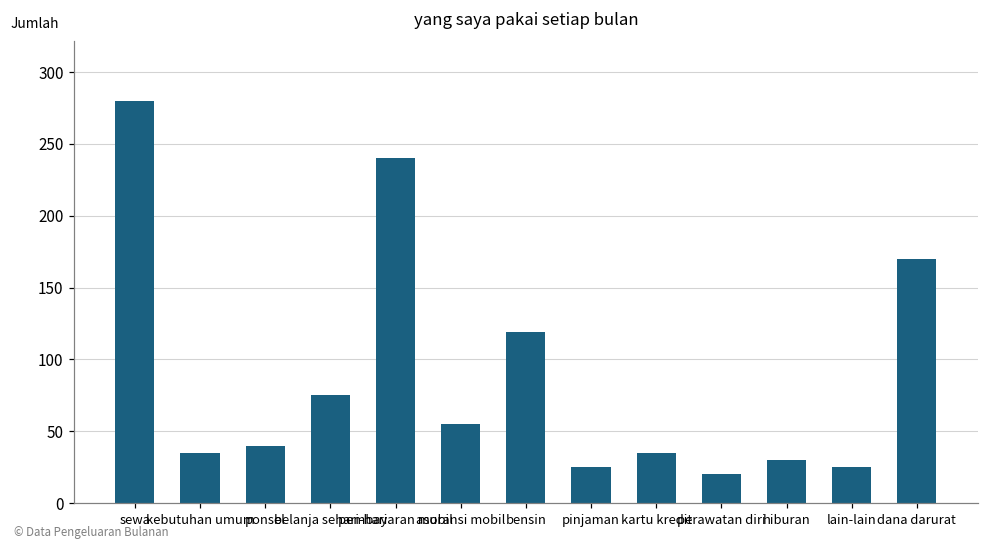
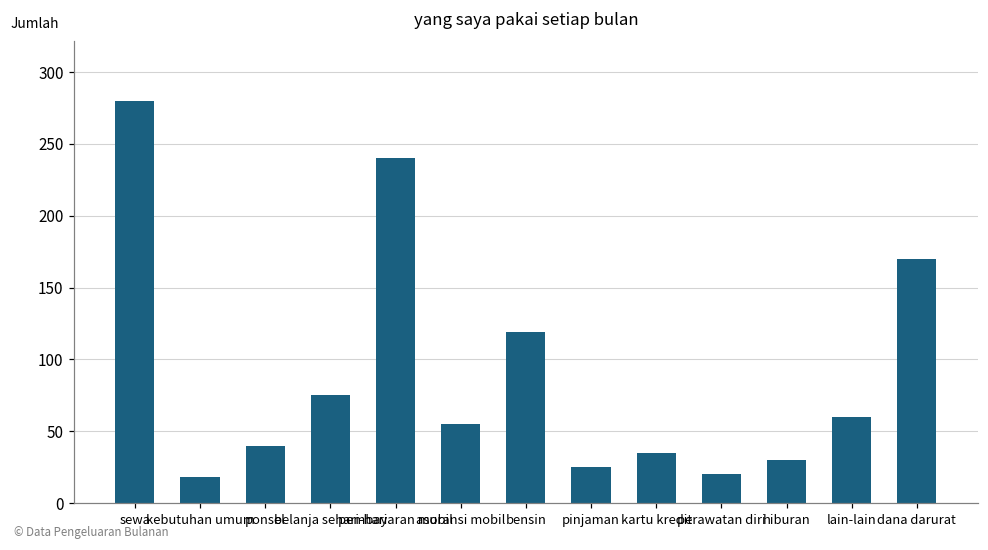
kebutuhan umum: 35 -> 18
lain-lain: 25 -> 60
